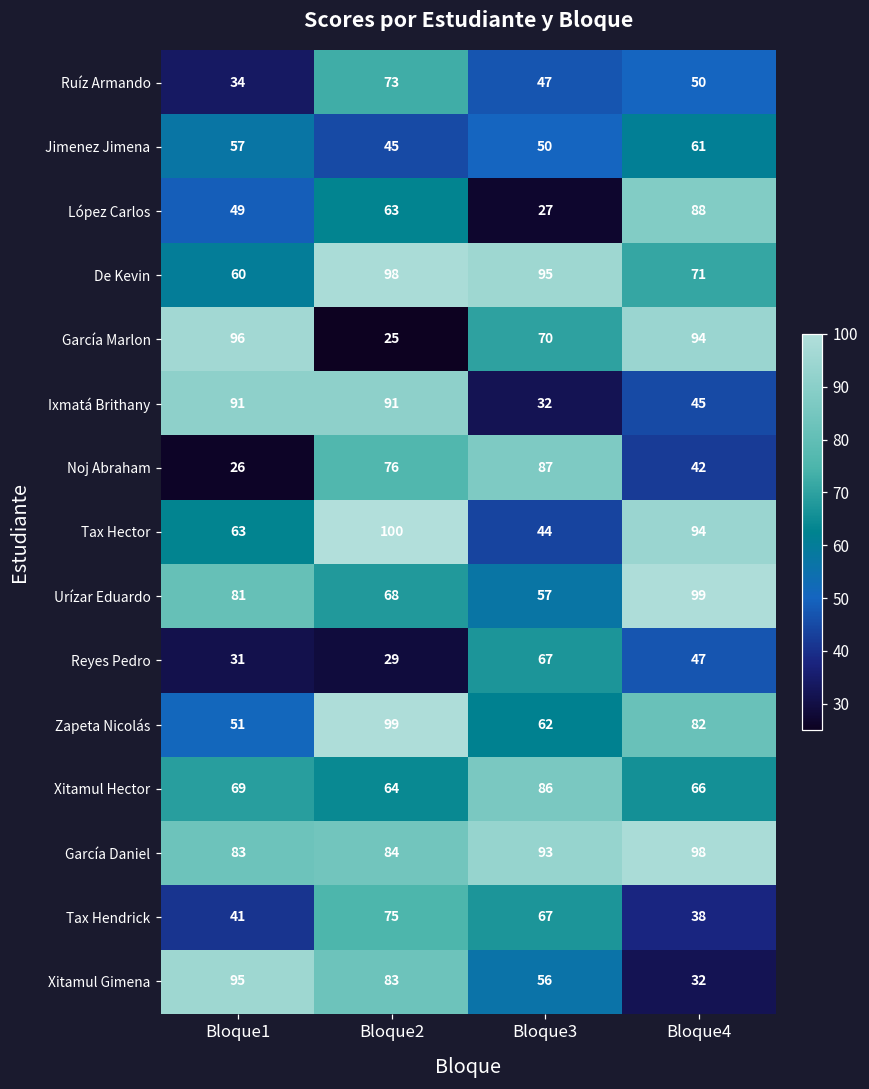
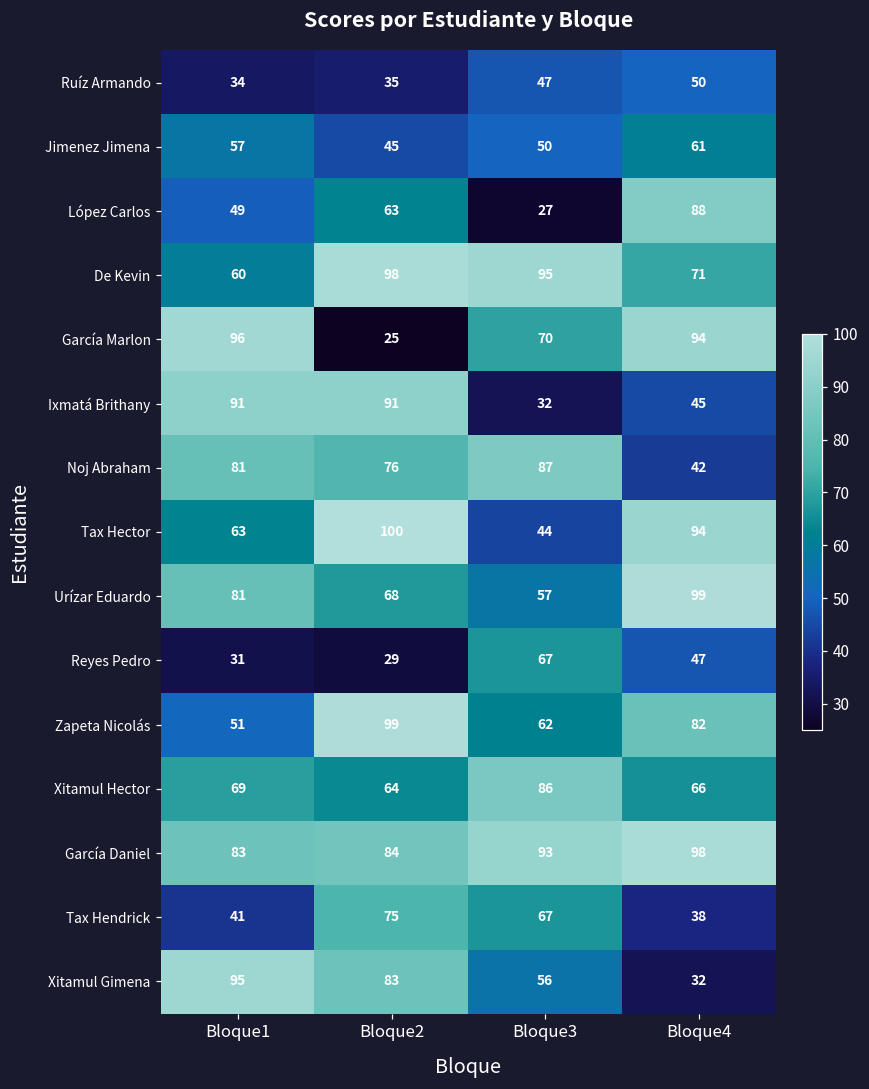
Ruíz Armando, Bloque2: 73 -> 35
Noj Abraham, Bloque1: 26 -> 81
